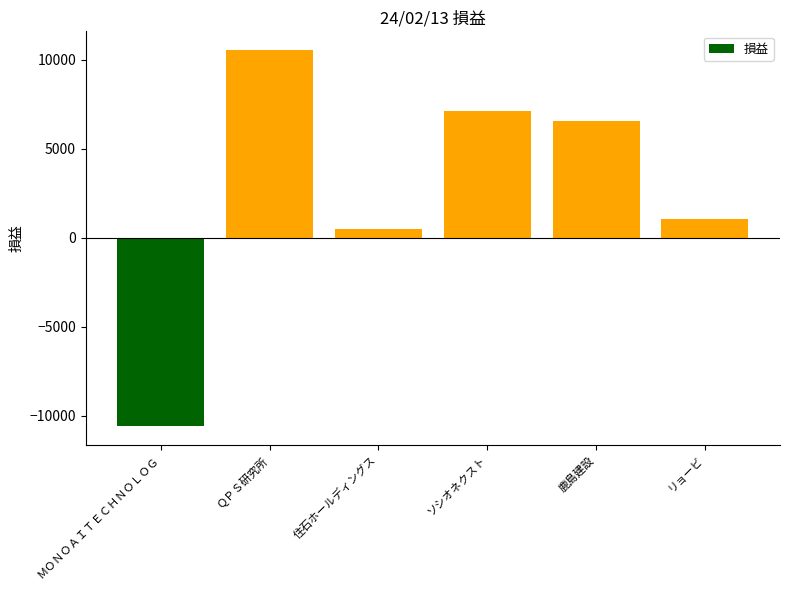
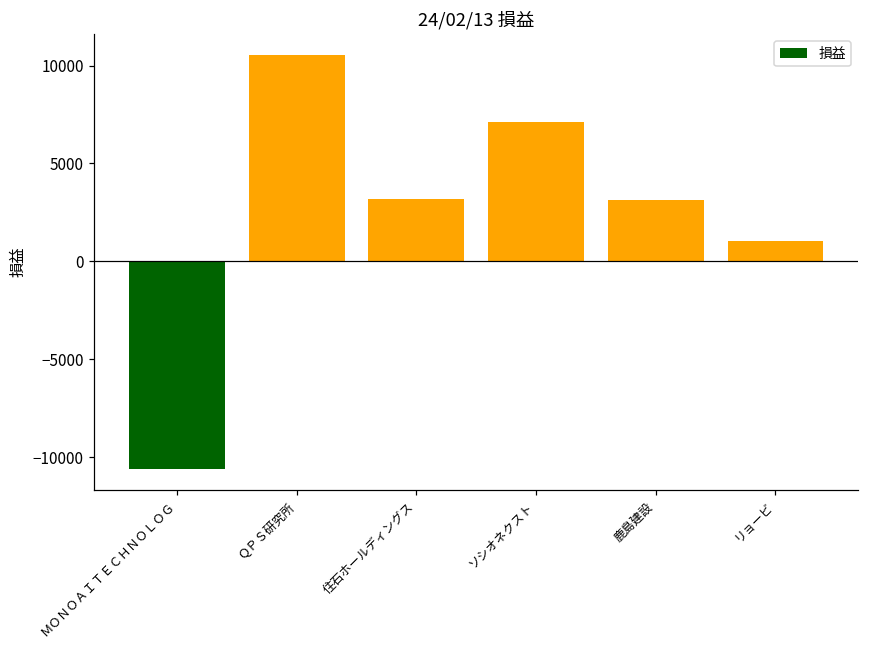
住石ホールディングス: 500 -> 3200
鹿島建設: 6500 -> 3200
